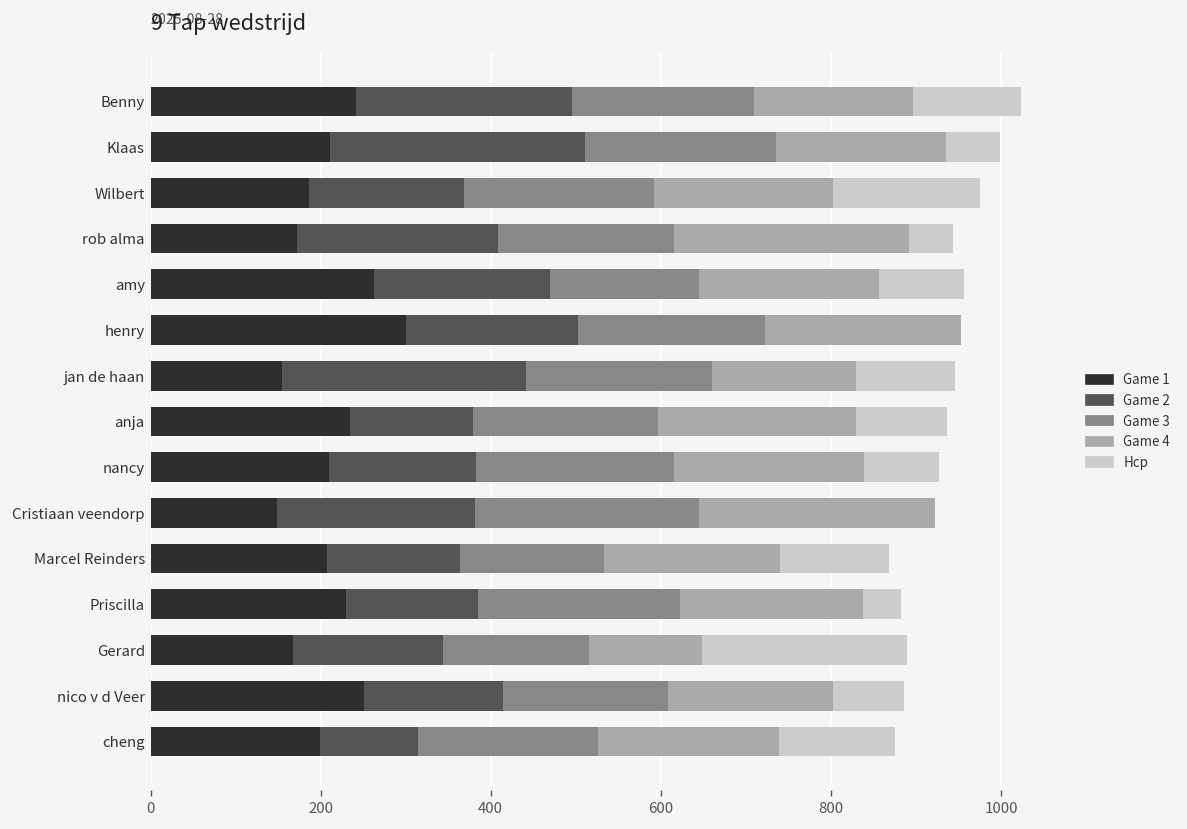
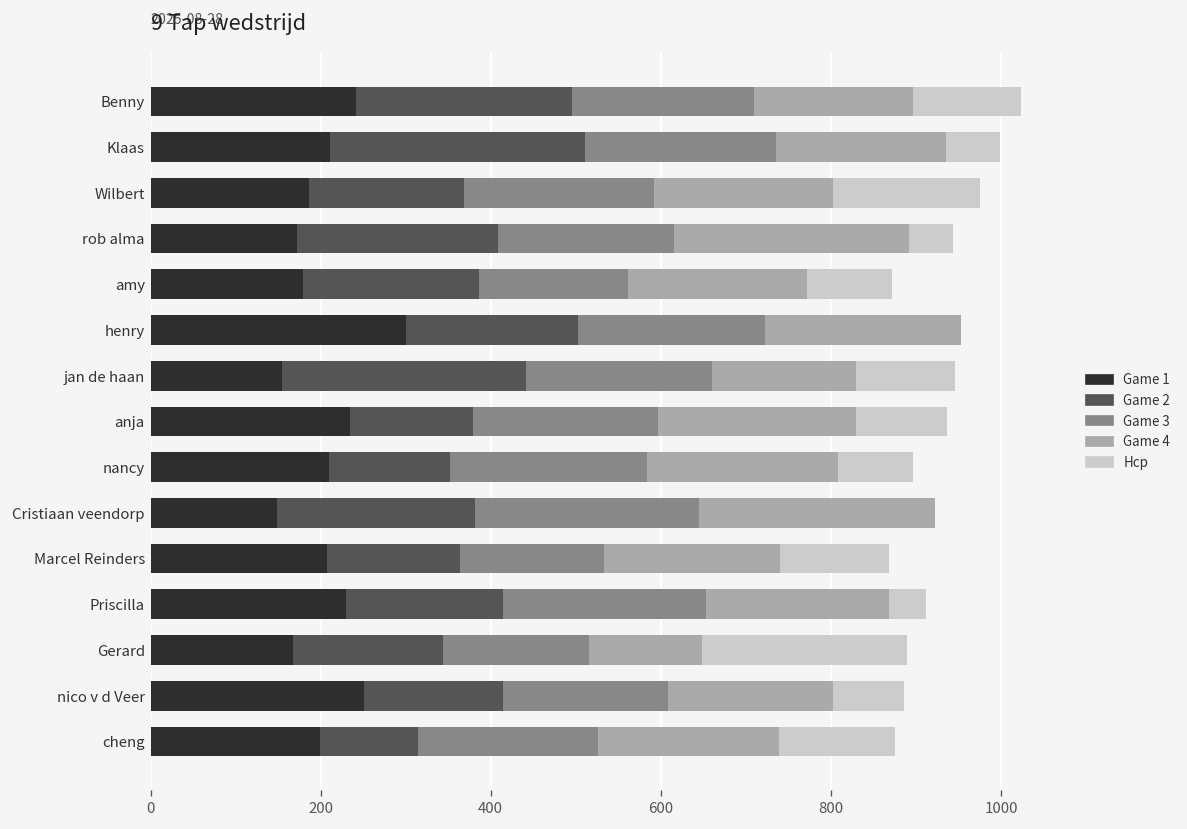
Game 1, amy: 260 -> 180
Game 2, nancy: 170 -> 140
Game 2, Priscilla: 160 -> 190
